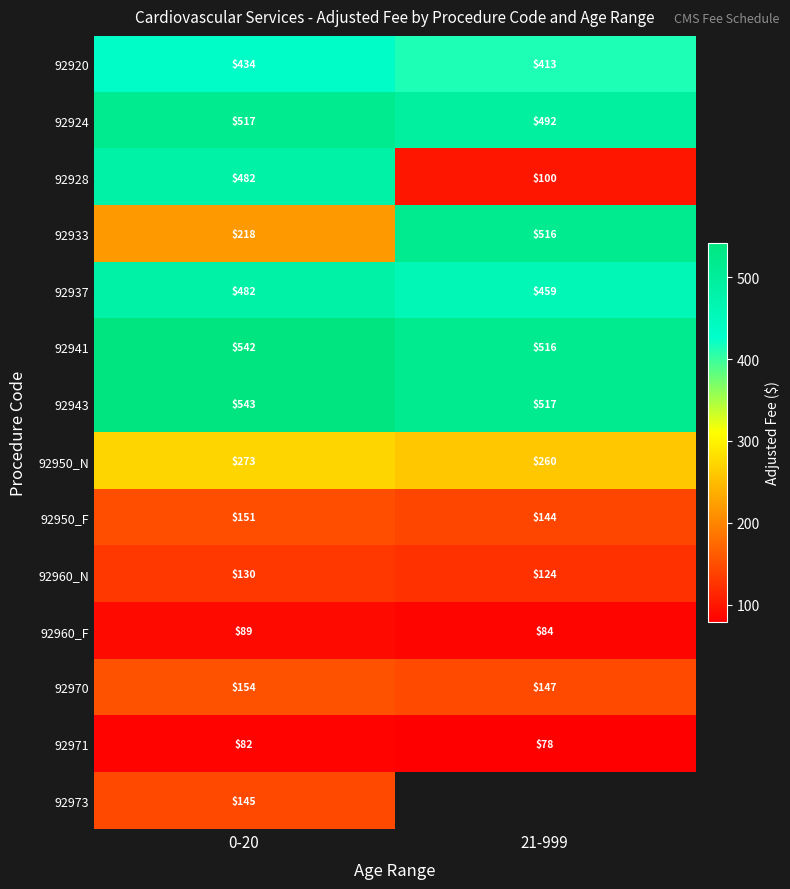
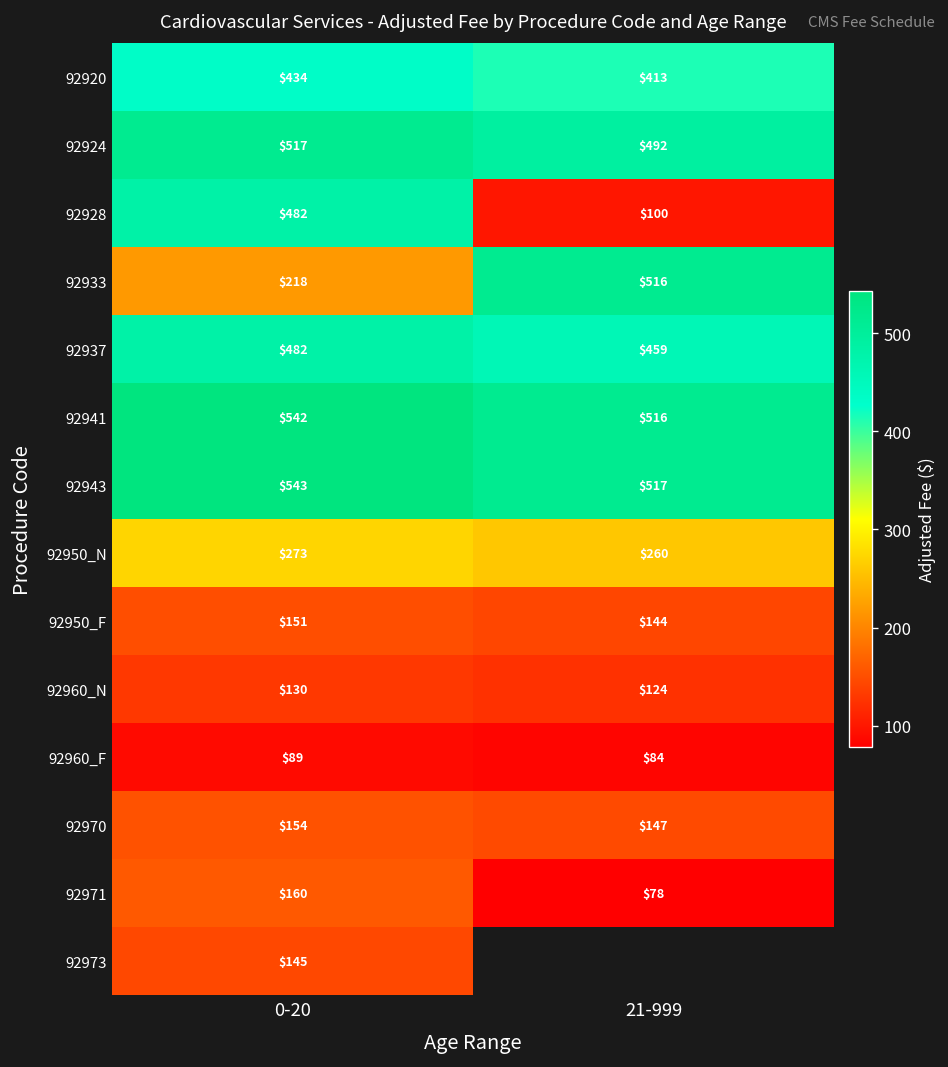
92971, 0-20: $82 -> $160
